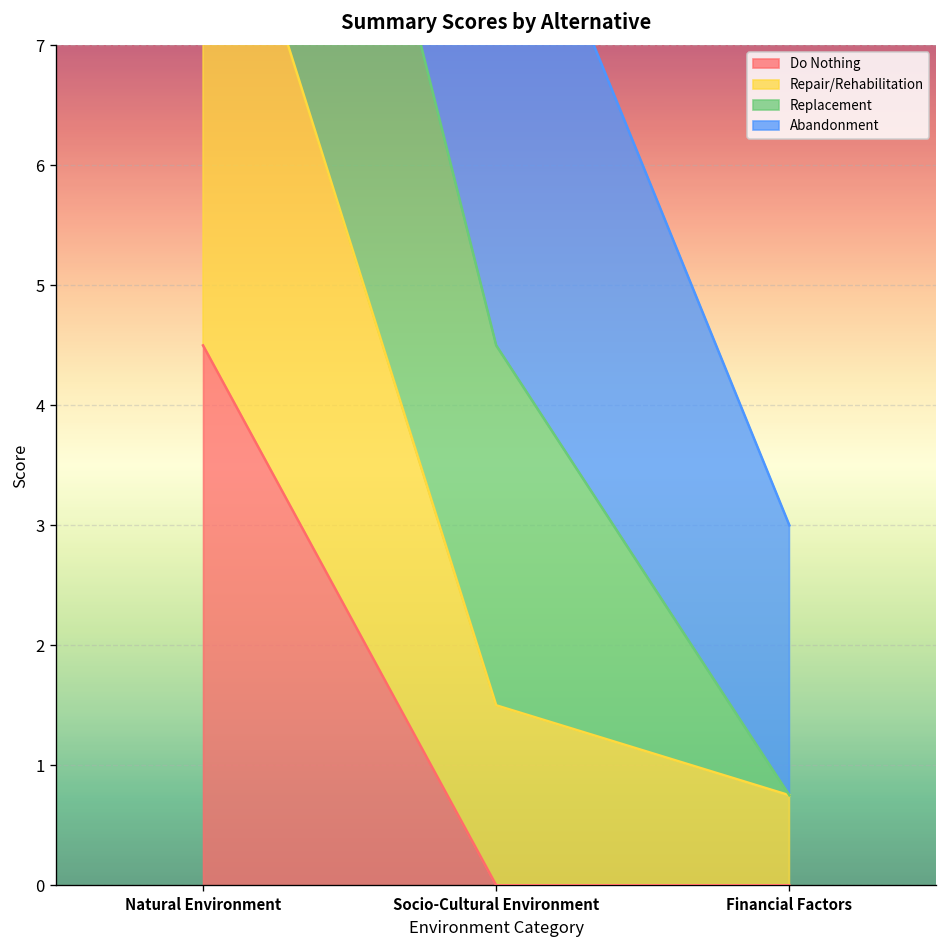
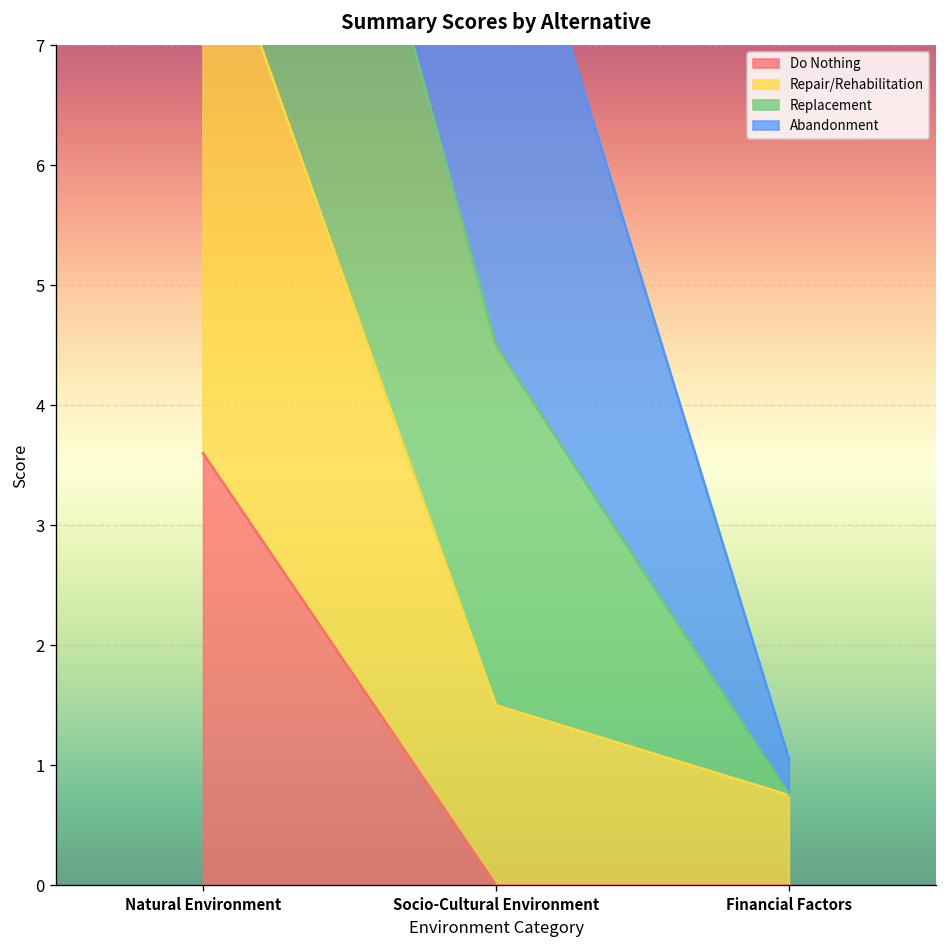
Do Nothing, Natural Environment: 4.5 -> 3.6
Abandonment, Financial Factors: 2.3 -> 0.3
